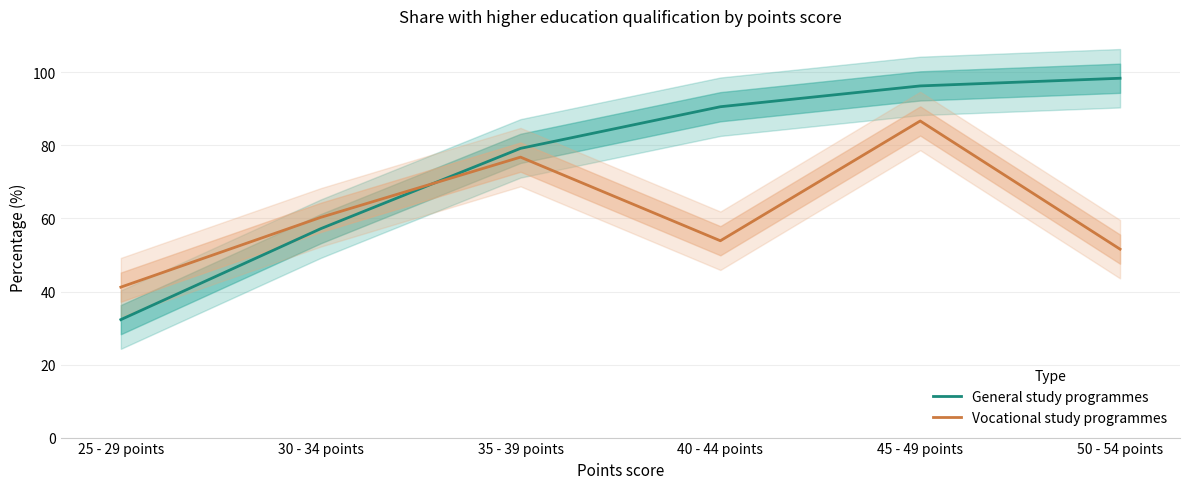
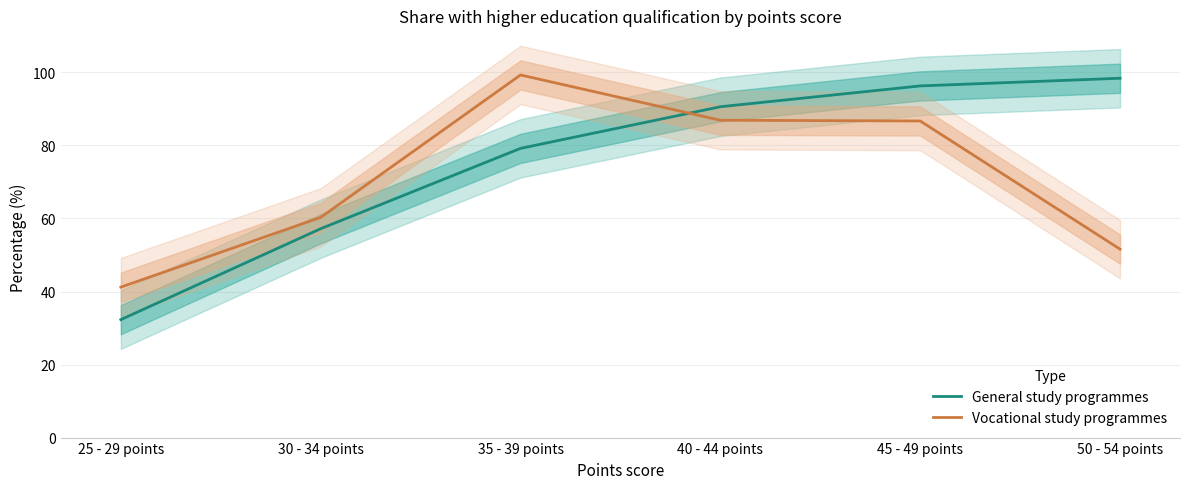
Vocational study programmes, 35 - 39 points: 77 -> 99
Vocational study programmes, 40 - 44 points: 54 -> 87
